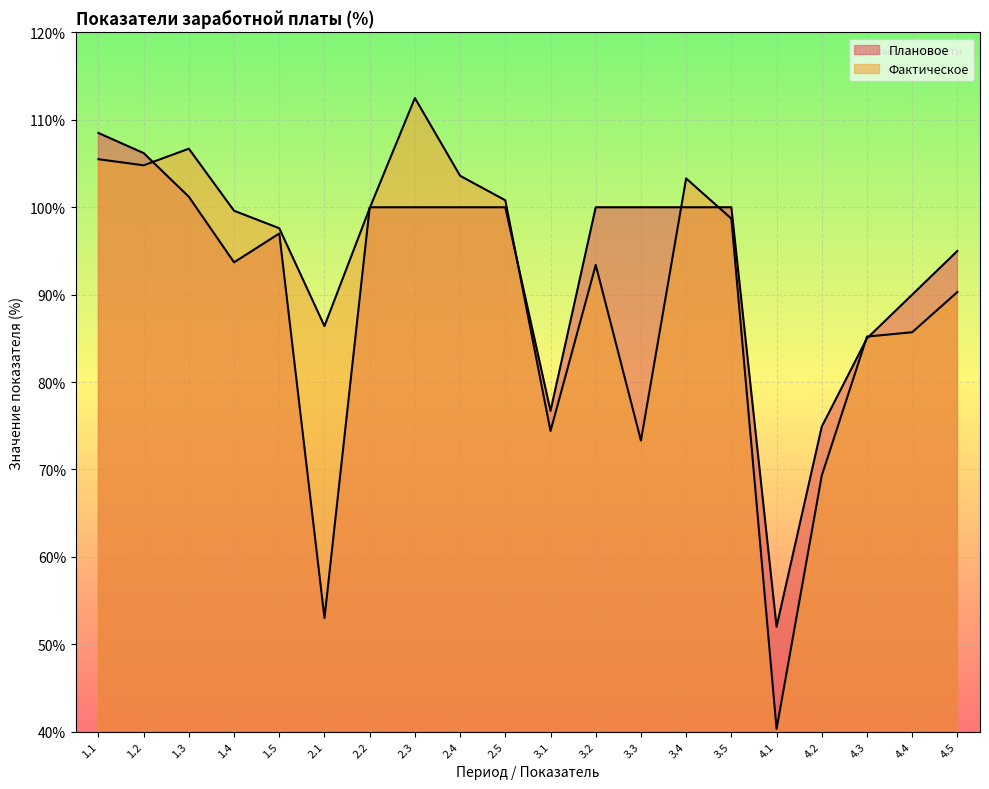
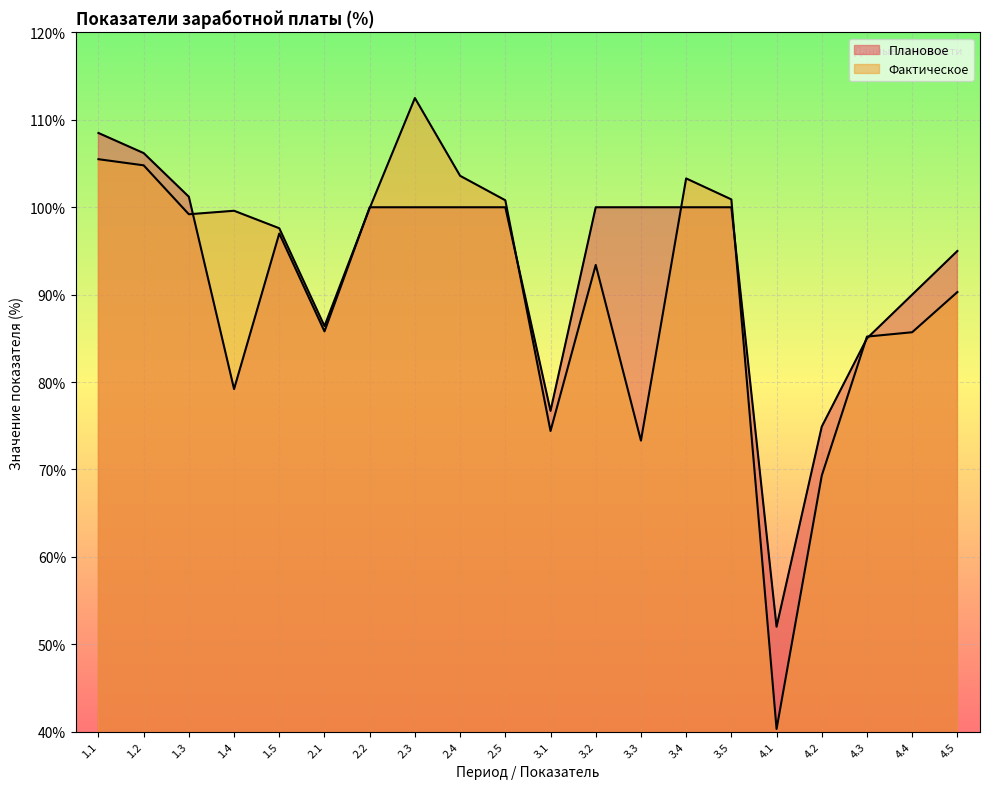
Фактическое, 1.3: 107% -> 99%
Плановое, 1.4: 94% -> 79%
Плановое, 2.1: 53% -> 86%
Фактическое, 3.5: 99% -> 101%
